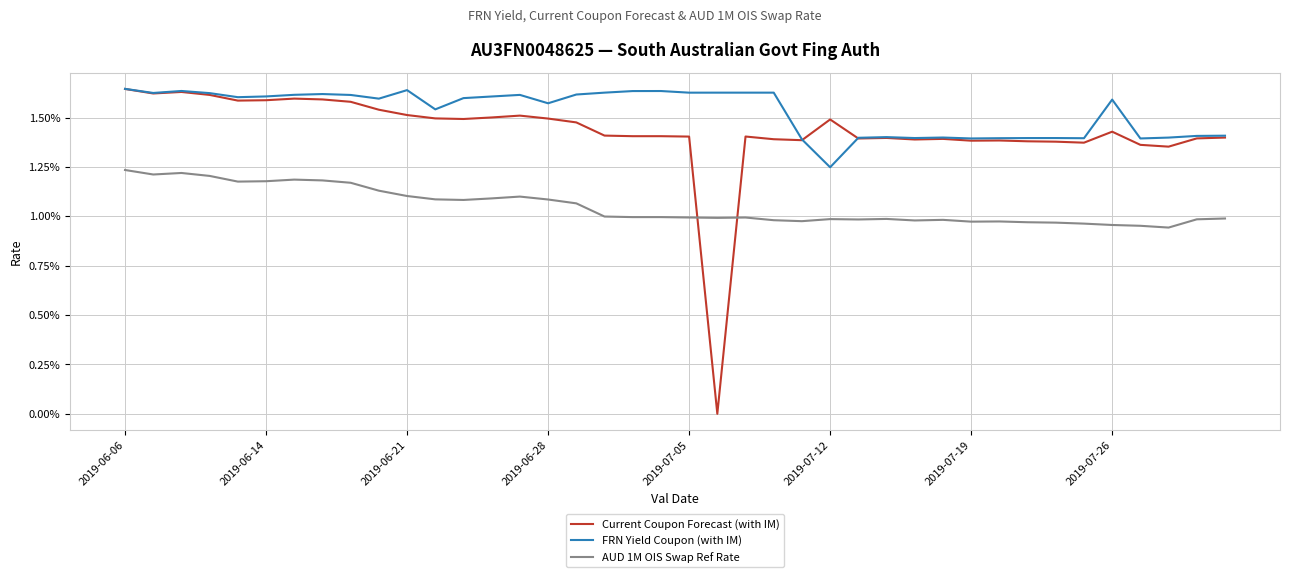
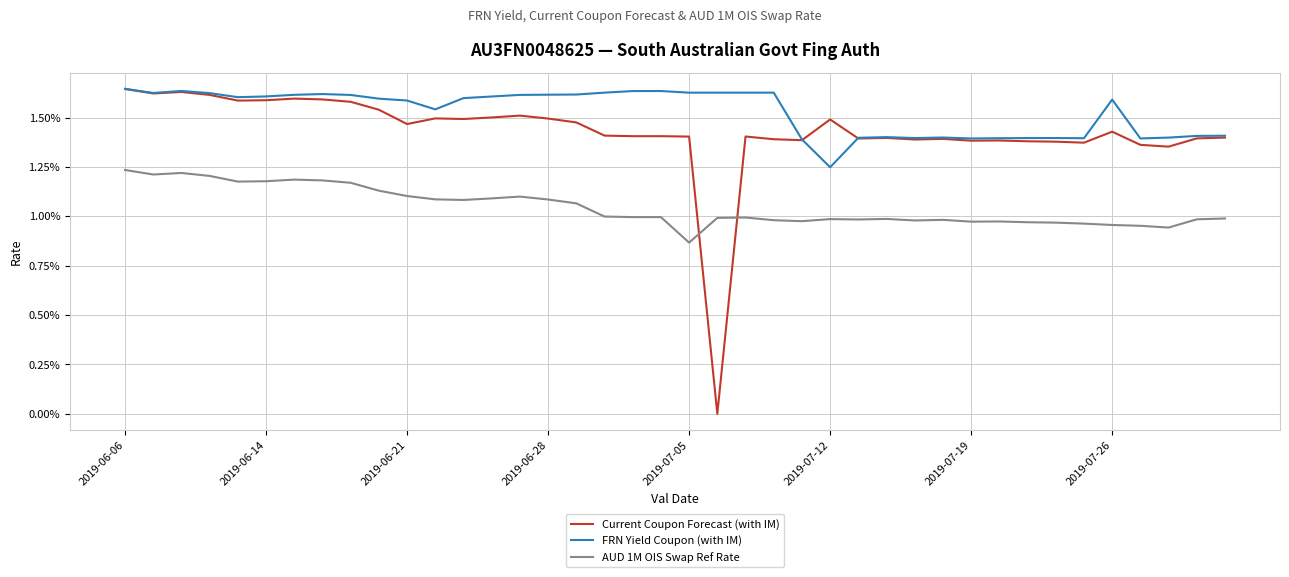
Current Coupon Forecast (with IM), 2019-06-21: 1.51% -> 1.47%
FRN Yield Coupon (with IM), 2019-06-21: 1.64% -> 1.59%
FRN Yield Coupon (with IM), 2019-06-28: 1.57% -> 1.62%
AUD 1M OIS Swap Ref Rate, 2019-07-05: 0.99% -> 0.87%
